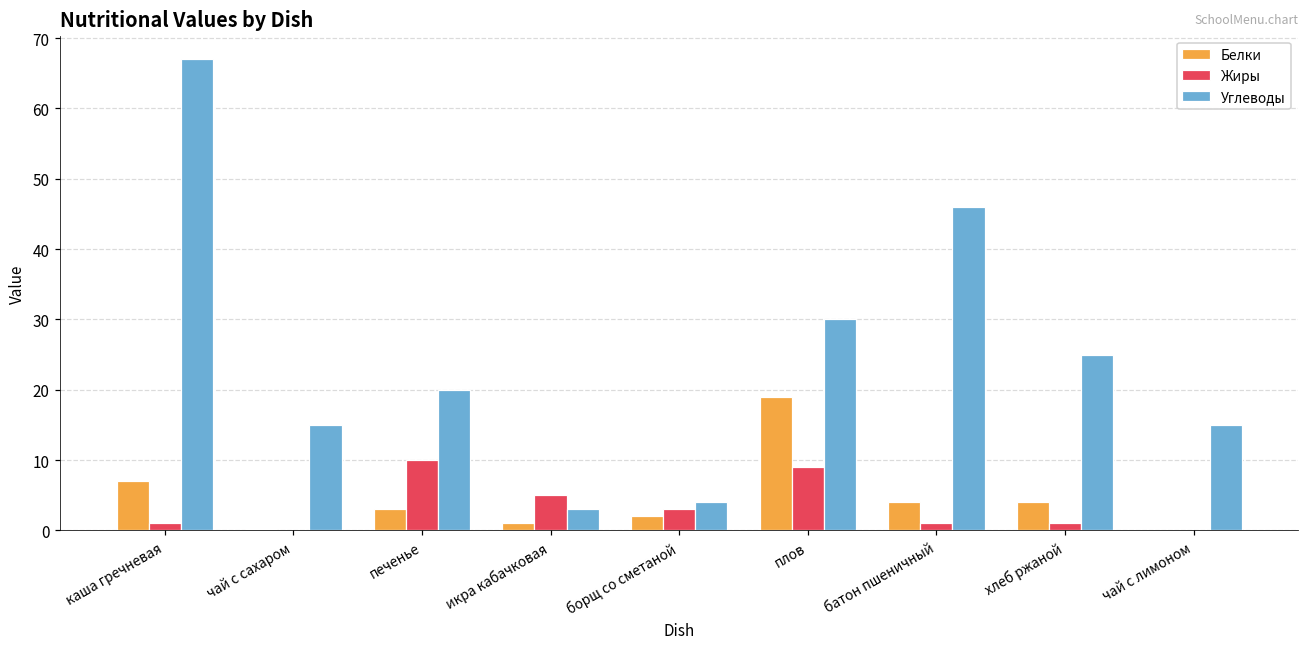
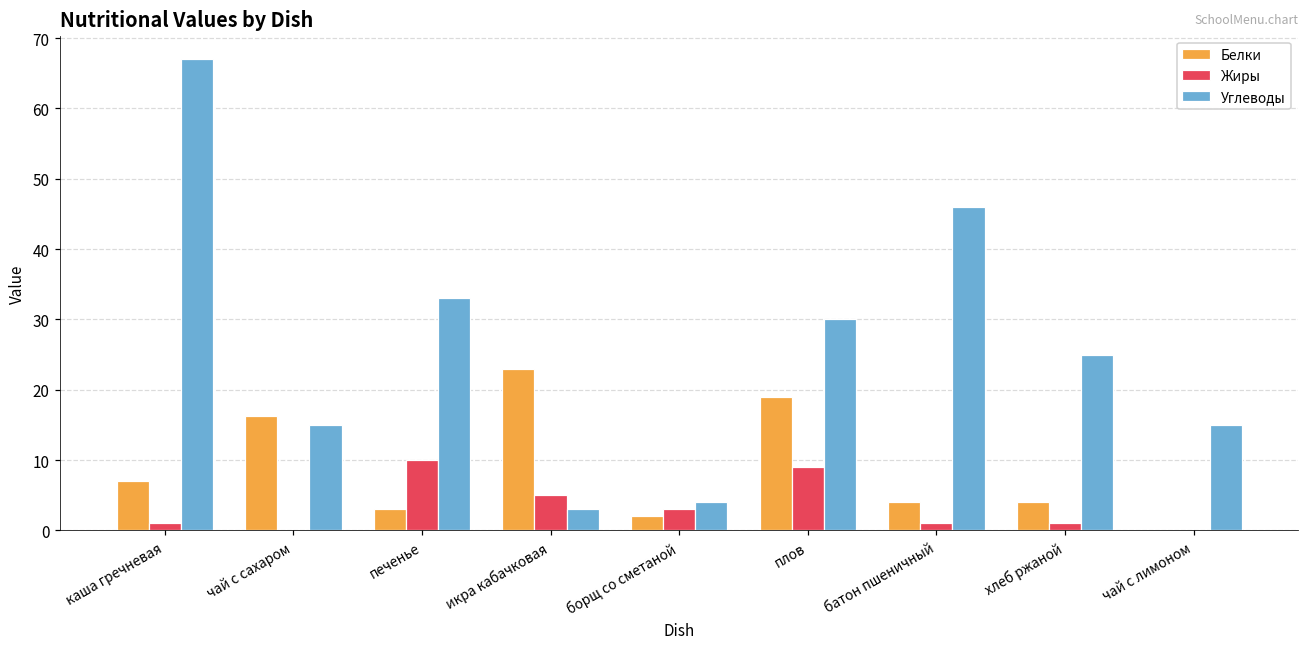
Белки, чай с сахаром: 0 -> 16
Углеводы, печенье: 20 -> 33
Белки, икра кабачковая: 1 -> 23
